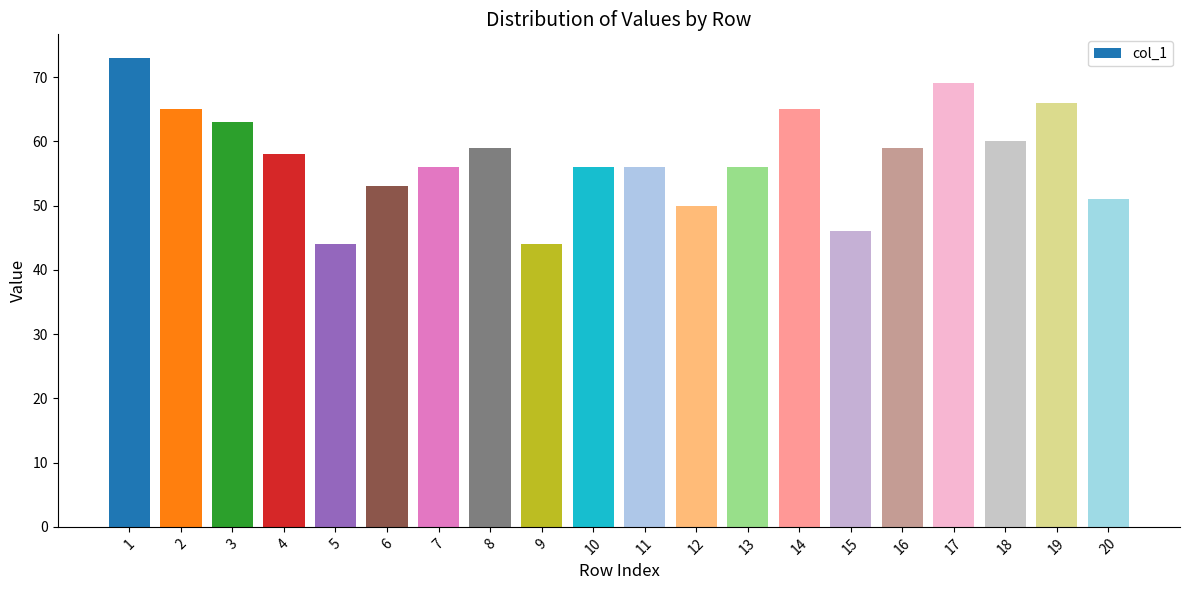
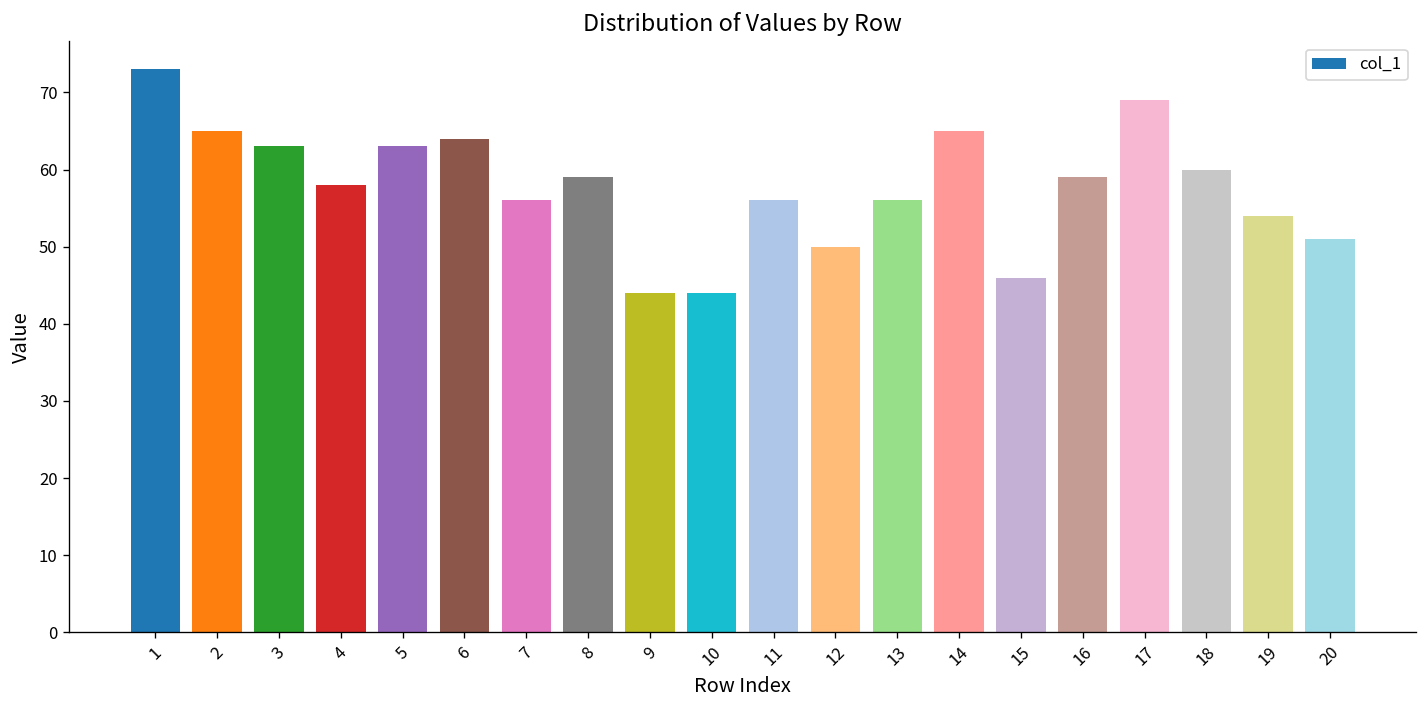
5: 44 -> 63
6: 53 -> 64
10: 56 -> 44
19: 66 -> 54
